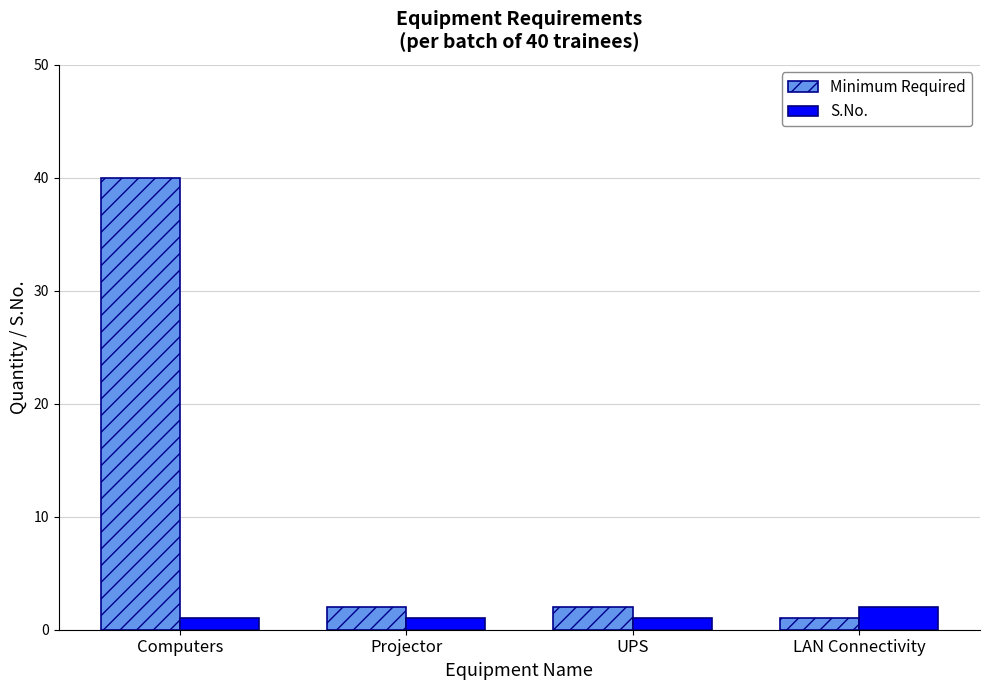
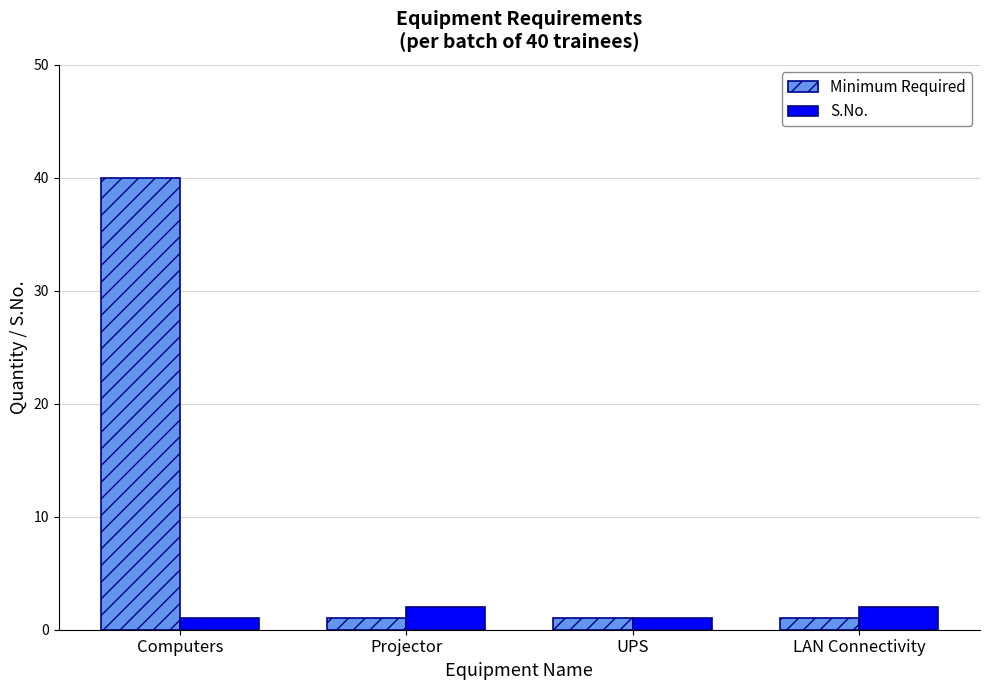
Minimum Required, Projector: 2 -> 1
S.No., Projector: 1 -> 2
Minimum Required, UPS: 2 -> 1
